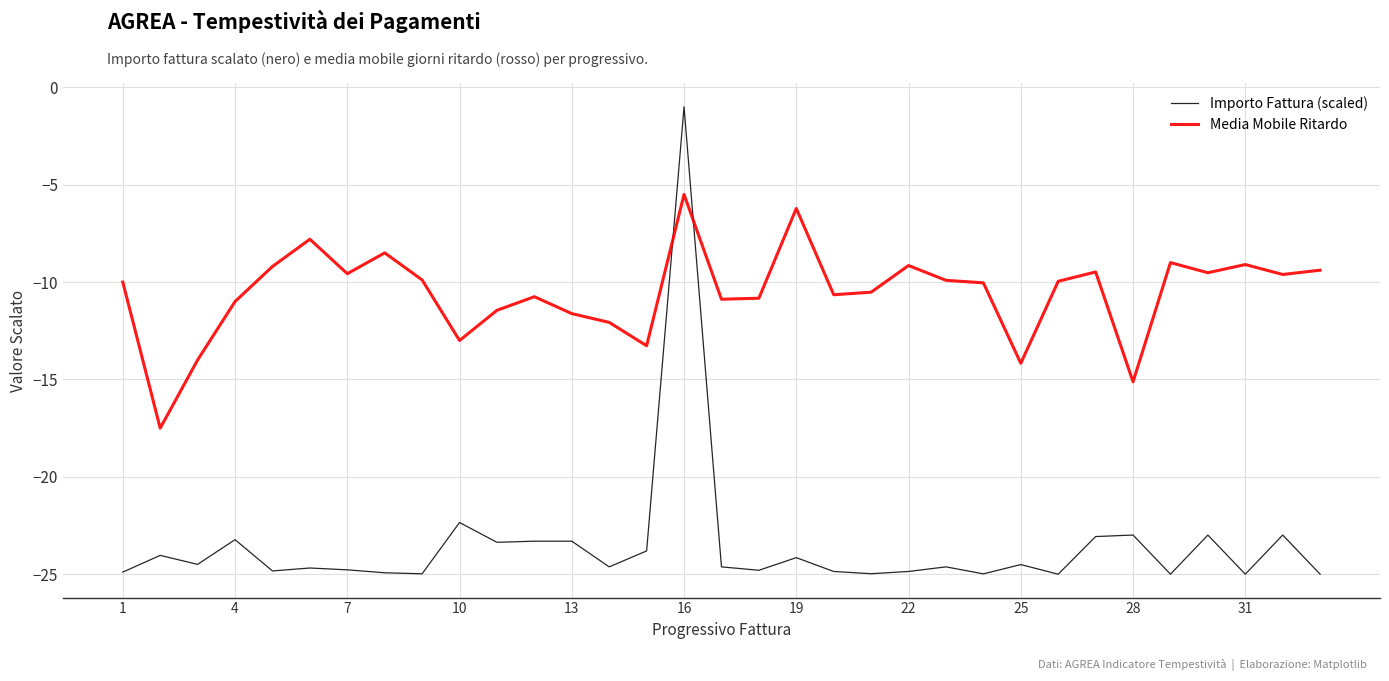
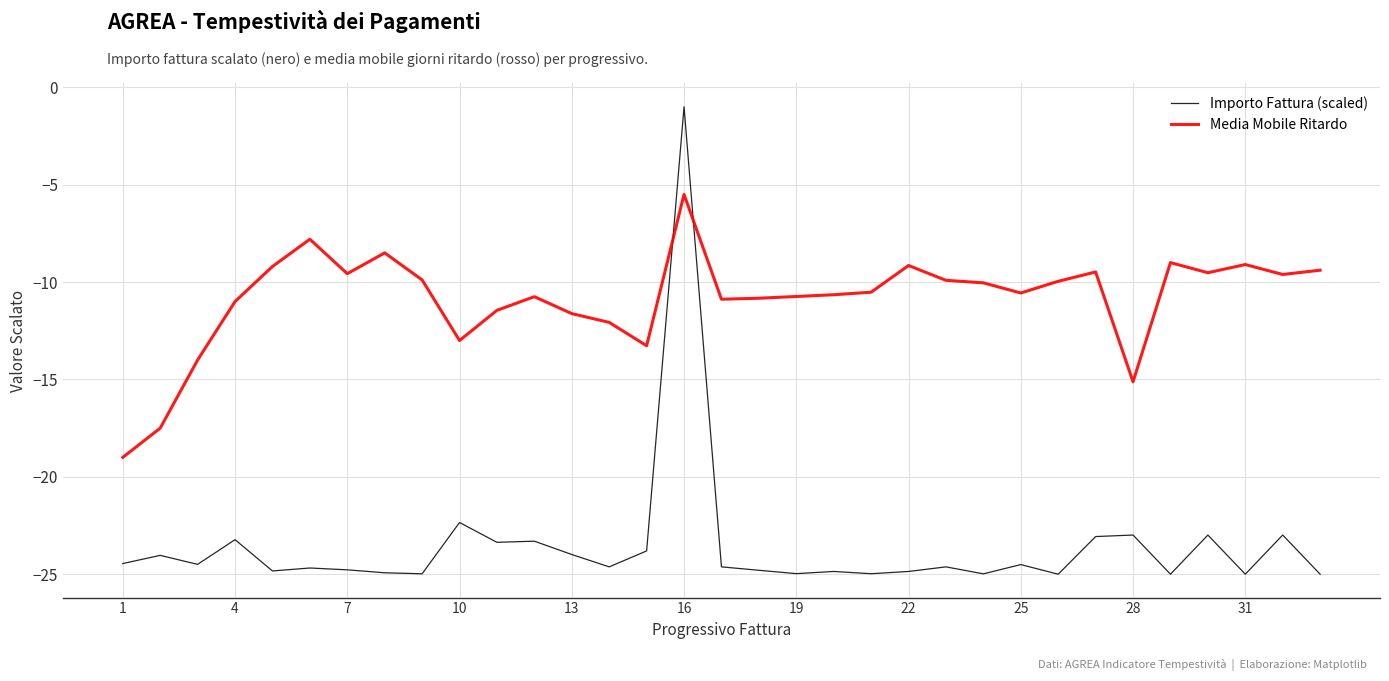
Importo Fattura (scaled), 1: -24.9 -> -24.5
Media Mobile Ritardo, 1: -10 -> -19
Importo Fattura (scaled), 13: -23.3 -> -24.0
Importo Fattura (scaled), 19: -24.1 -> -25.0
Media Mobile Ritardo, 19: -6.2 -> -10.7
Media Mobile Ritardo, 25: -14.2 -> -10.6
